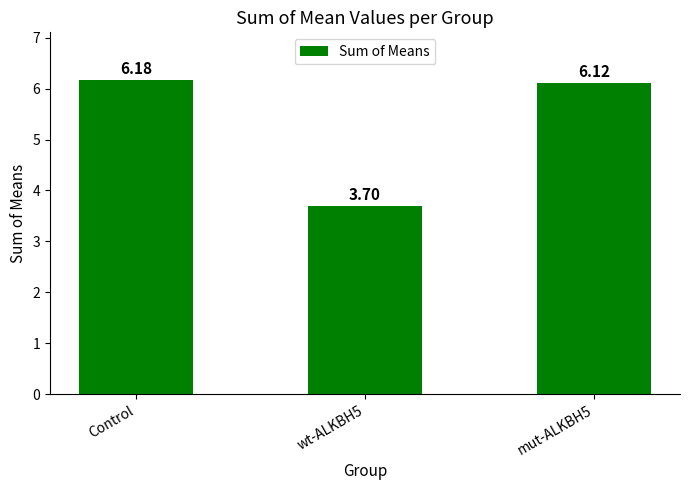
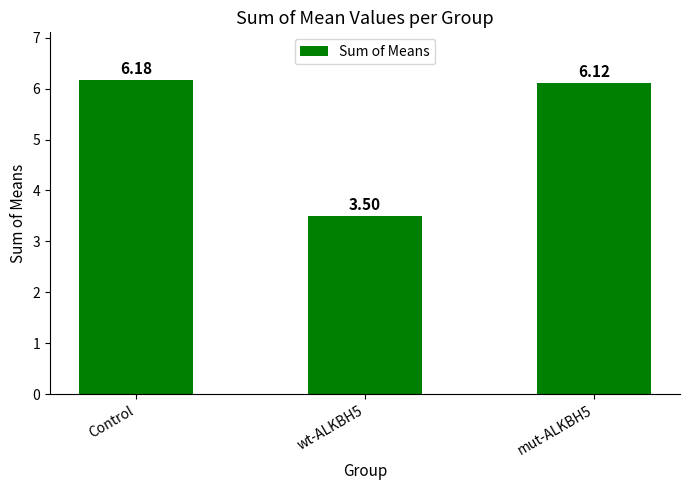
wt-ALKBH5: 3.70 -> 3.50
